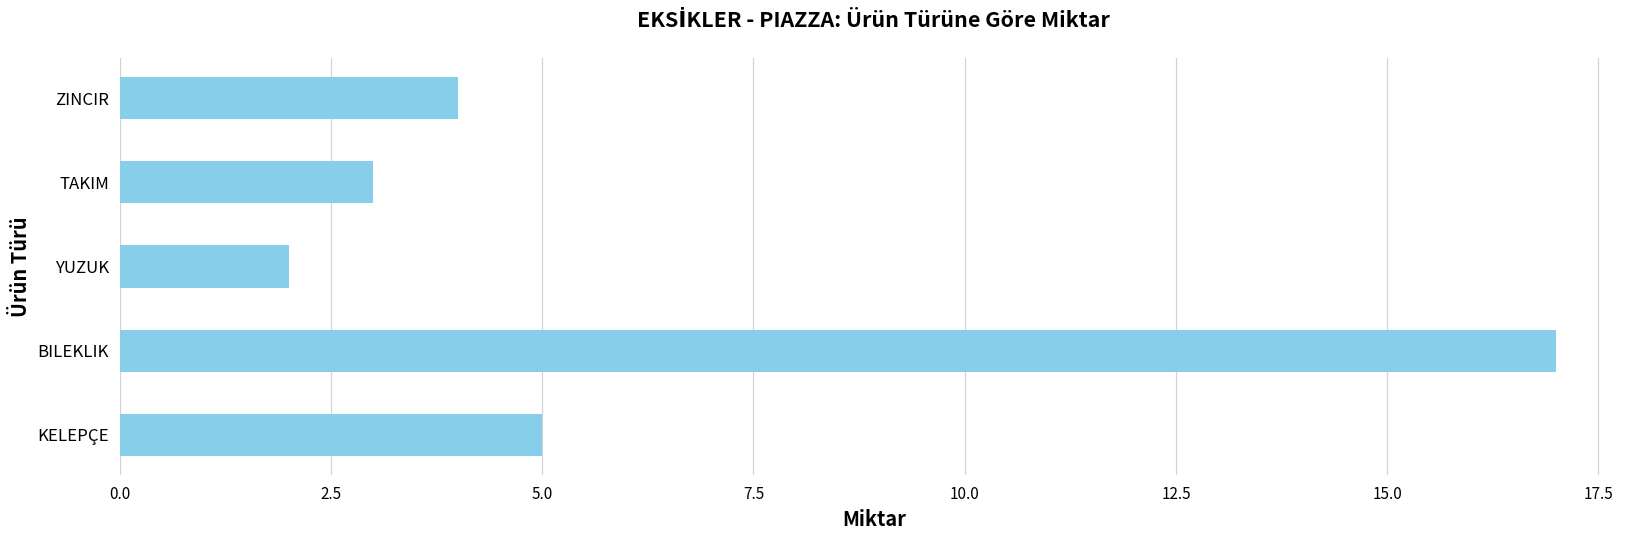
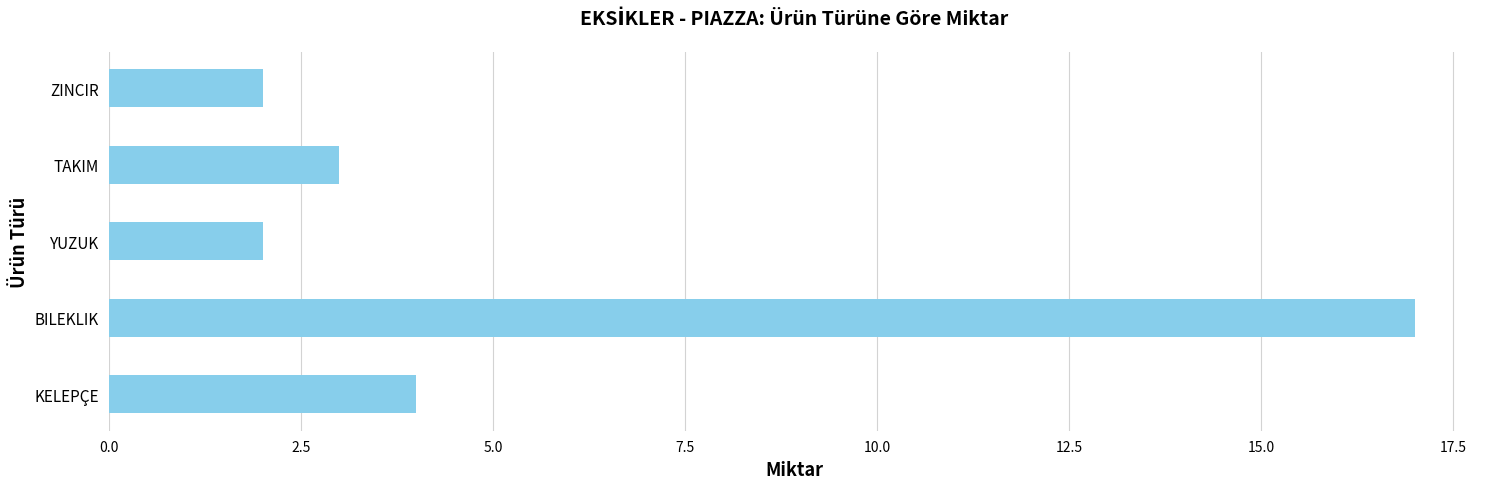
ZINCIR: 4 -> 2
KELEPÇE: 5 -> 4
